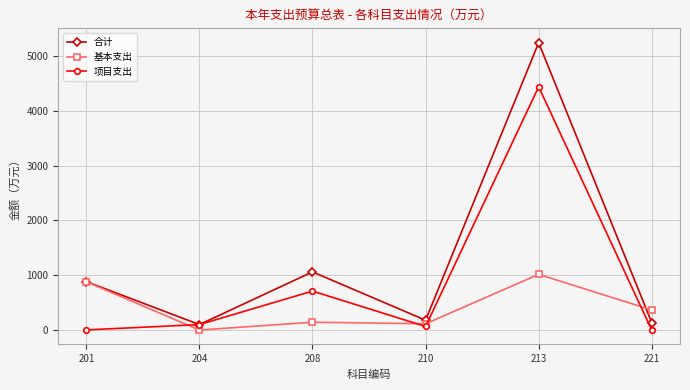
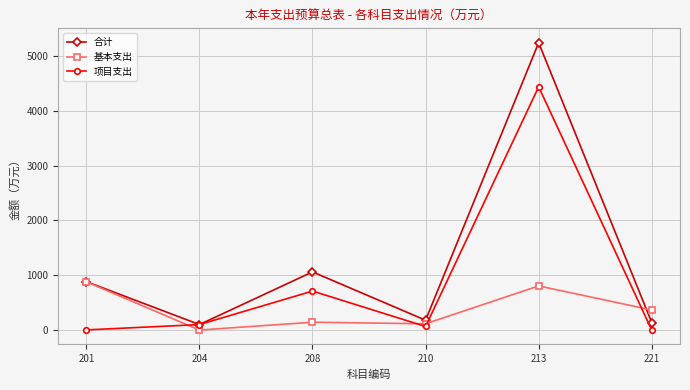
基本支出, 213: 1000 -> 800
